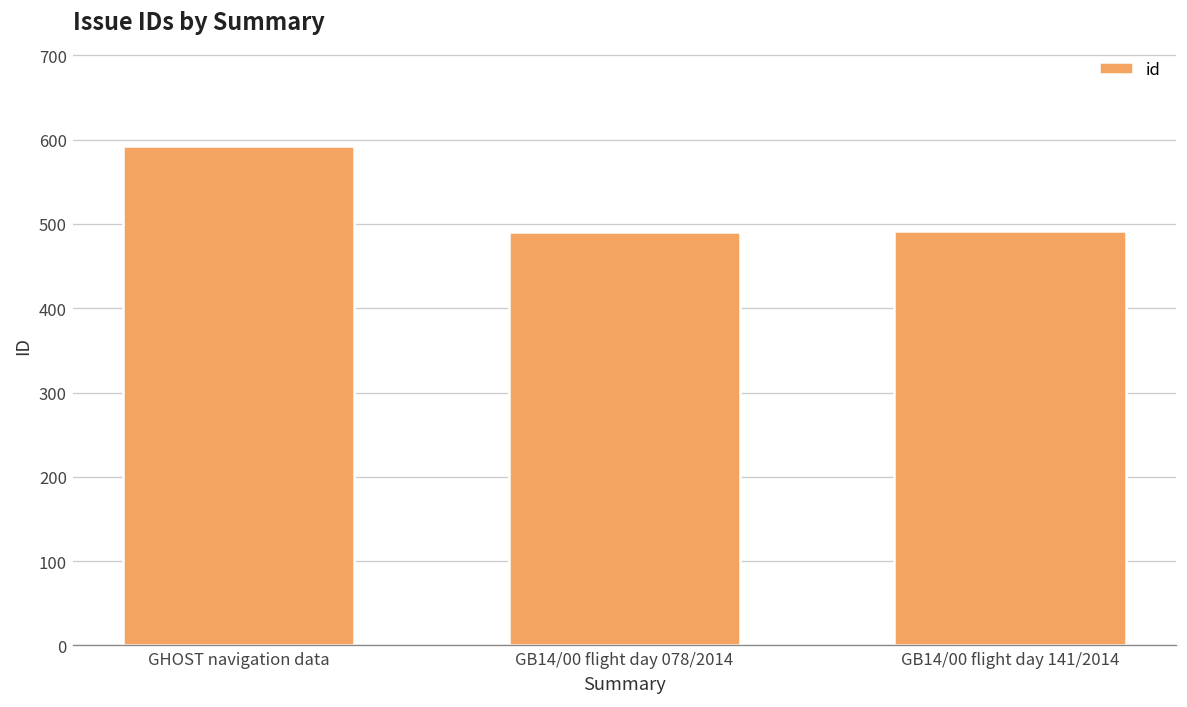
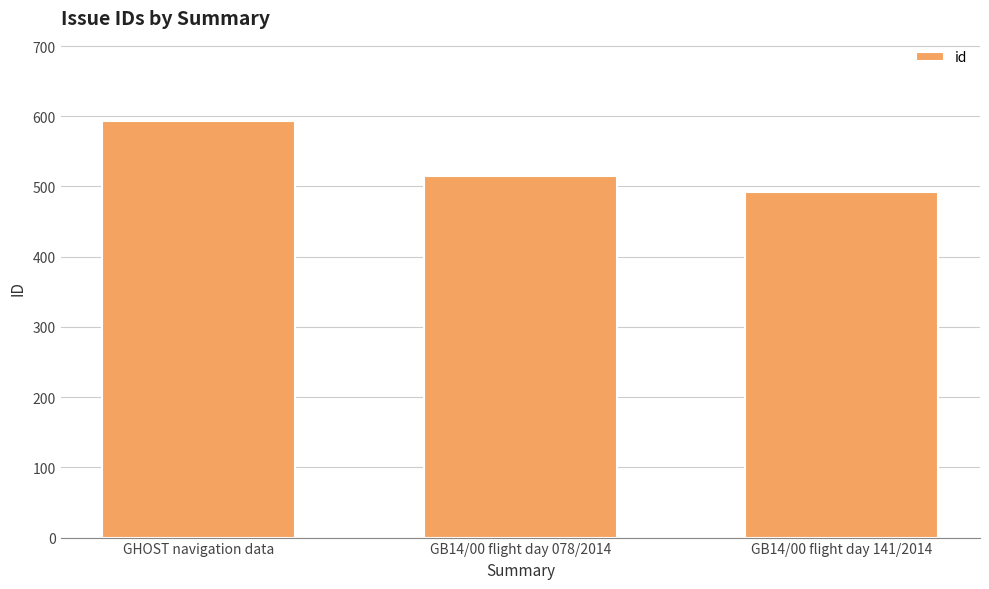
GB14/00 flight day 078/2014: 490 -> 520
